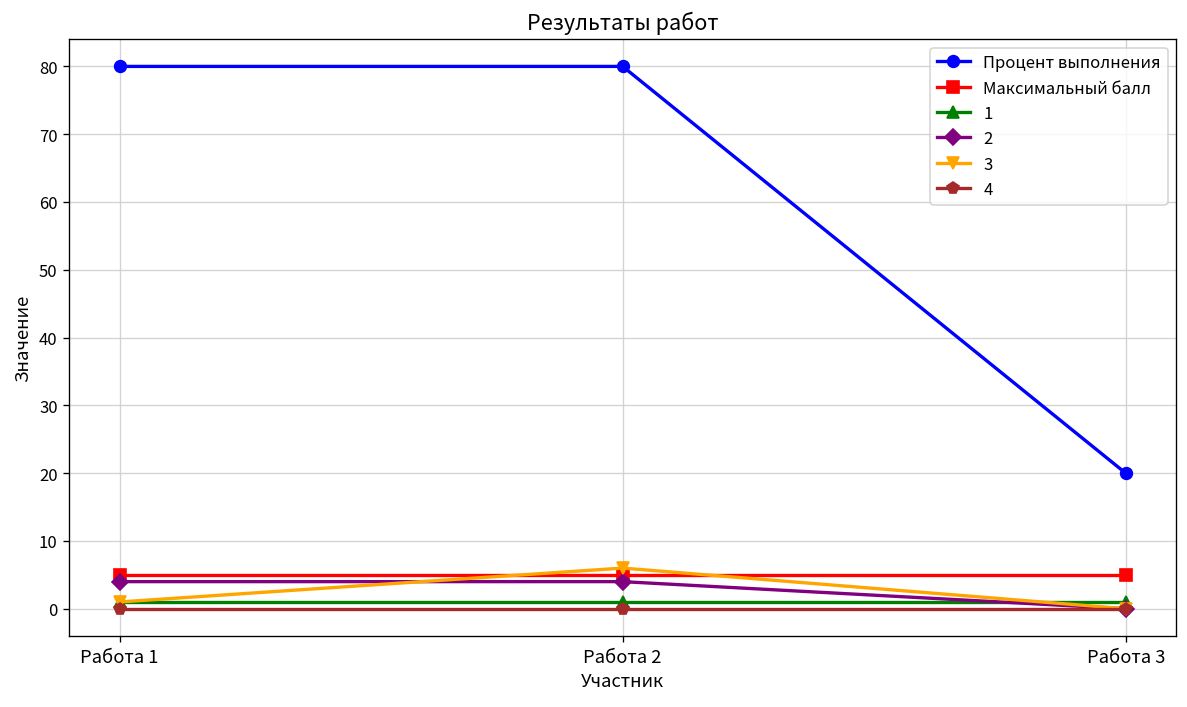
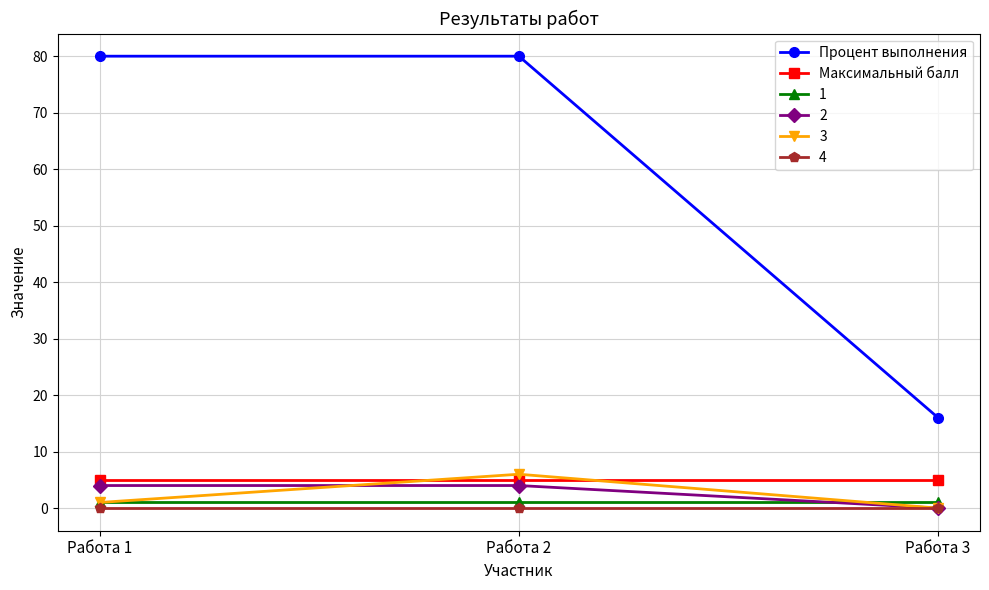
Процент выполнения, Работа 3: 20 -> 16
